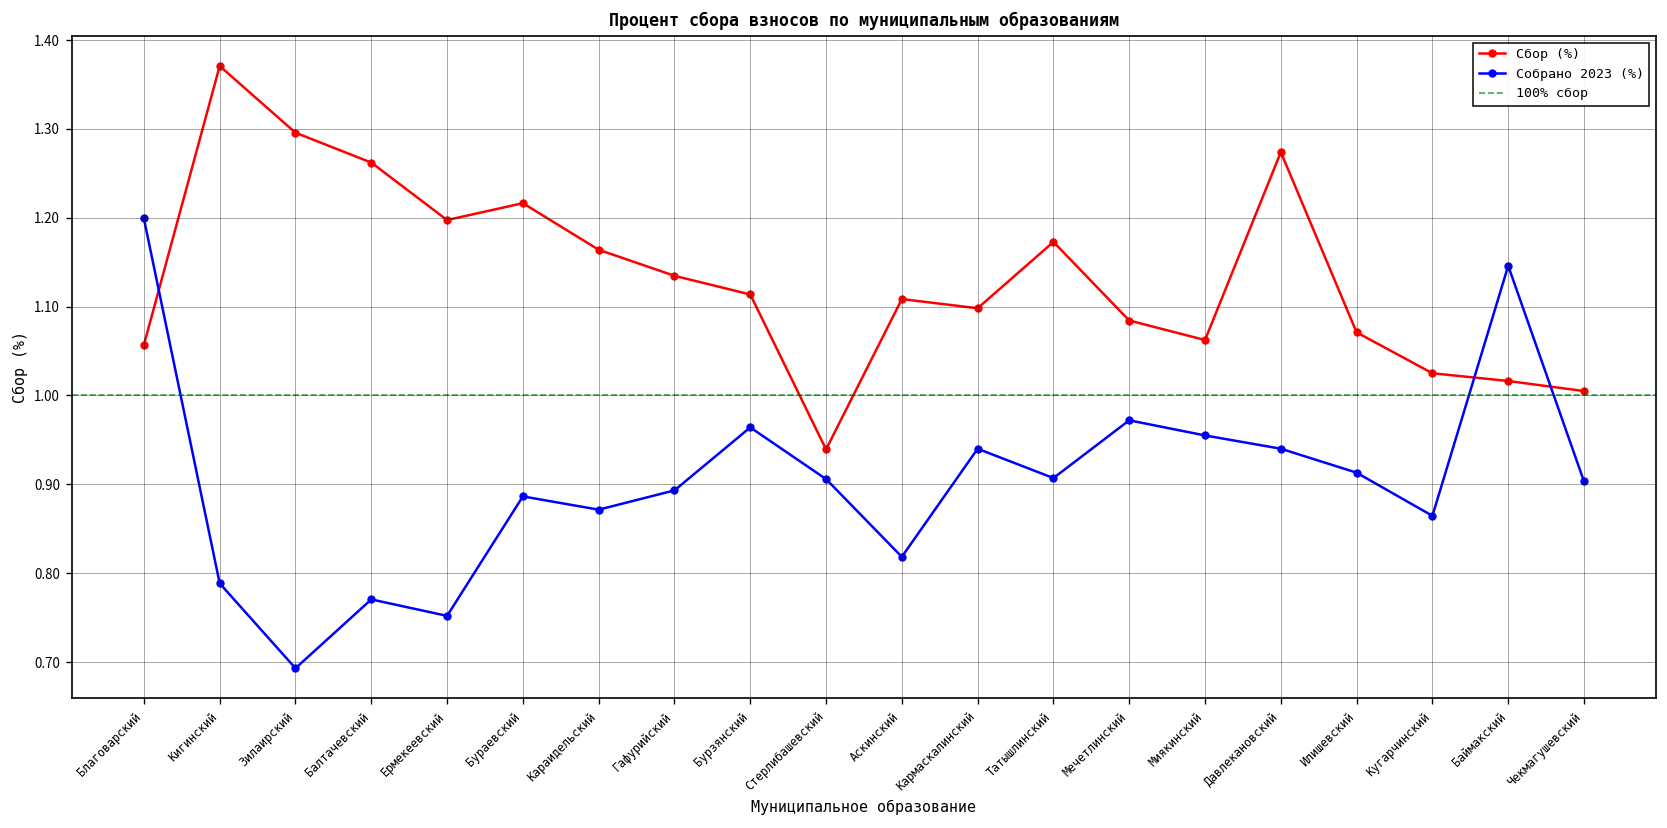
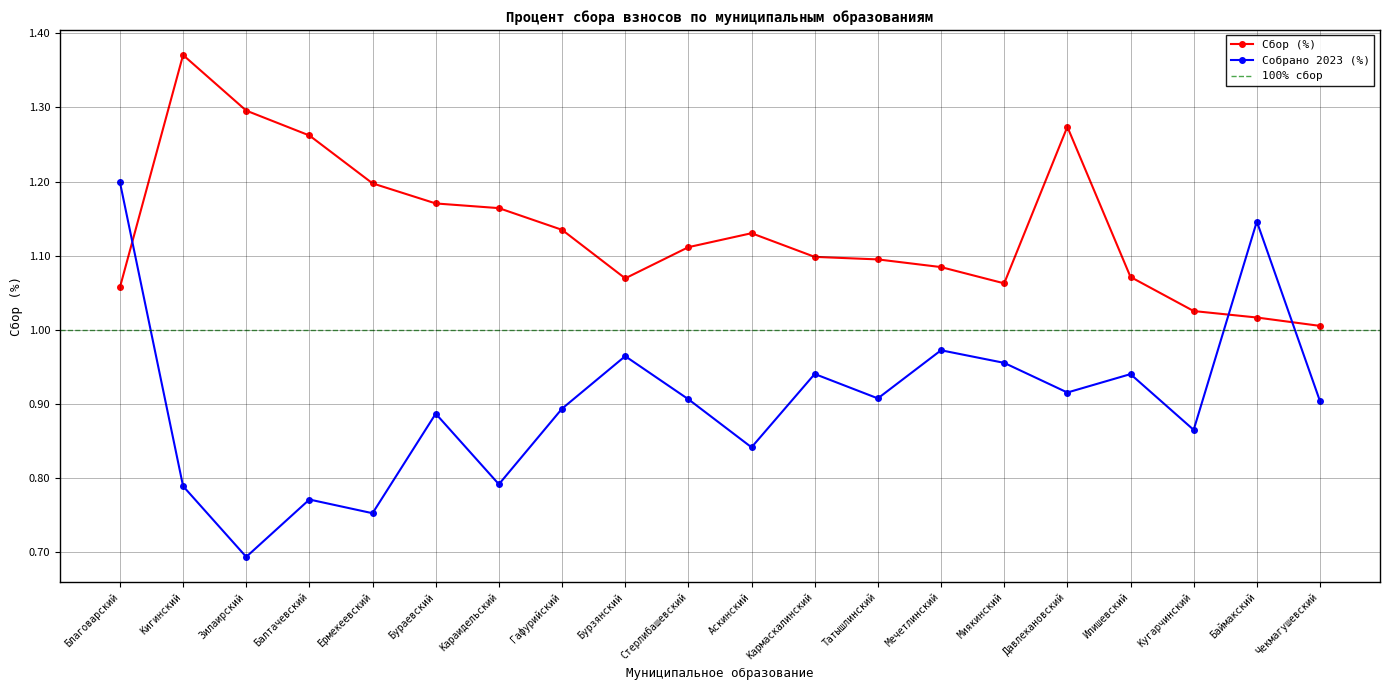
Сбор (%), Бураевский: 1.22 -> 1.17
Собрано 2023 (%), Караидельский: 0.87 -> 0.79
Сбор (%), Бурзянский: 1.11 -> 1.07
Сбор (%), Стерлибашевский: 0.94 -> 1.11
Сбор (%), Аскинский: 1.11 -> 1.13
Собрано 2023 (%), Аскинский: 0.82 -> 0.84
Сбор (%), Татышлинский: 1.17 -> 1.09
Собрано 2023 (%), Давлекановский: 0.94 -> 0.91
Собрано 2023 (%), Илишевский: 0.91 -> 0.94
